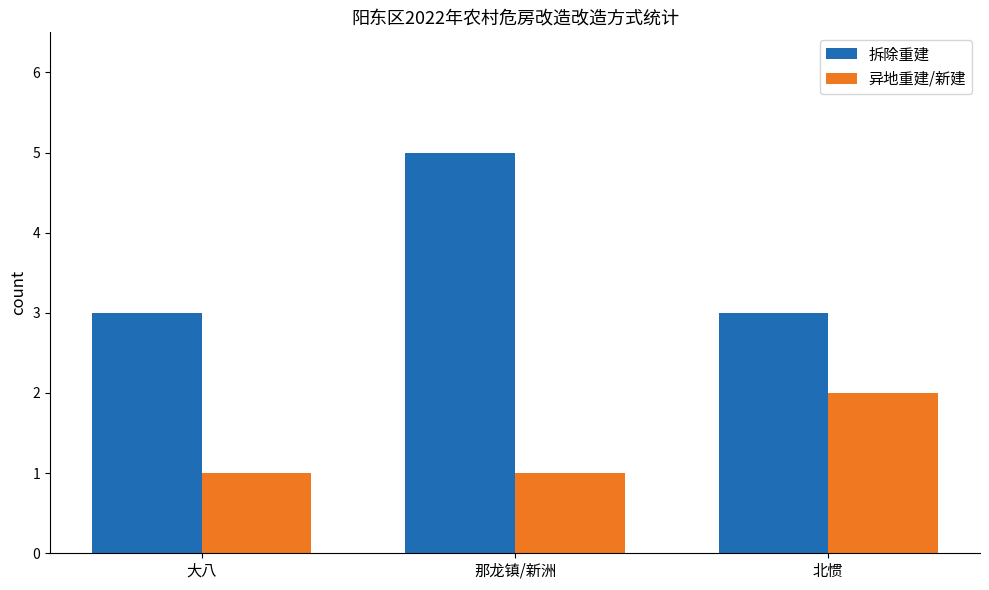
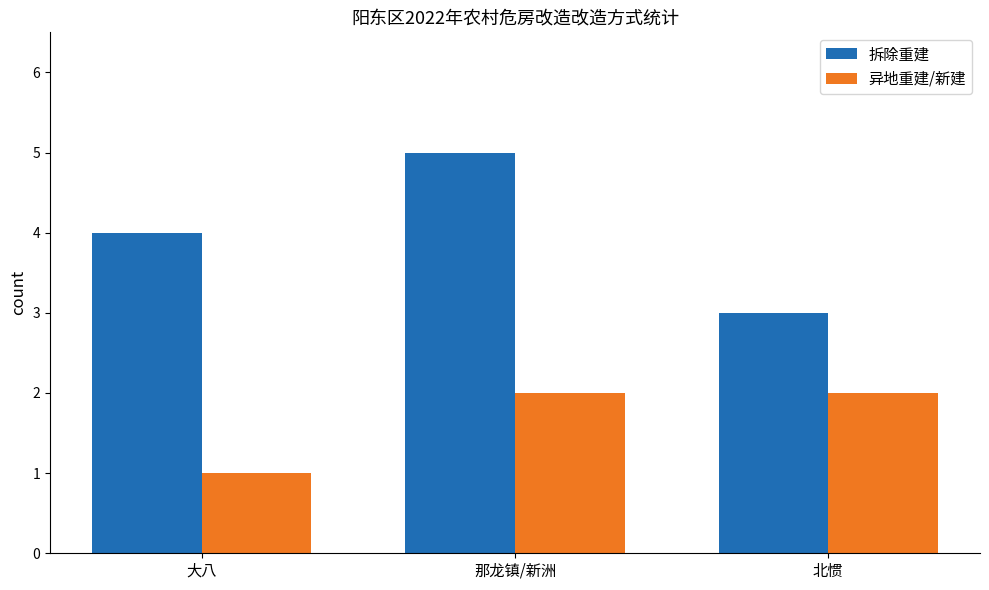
拆除重建, 大八: 3 -> 4
异地重建/新建, 那龙镇/新洲: 1 -> 2
